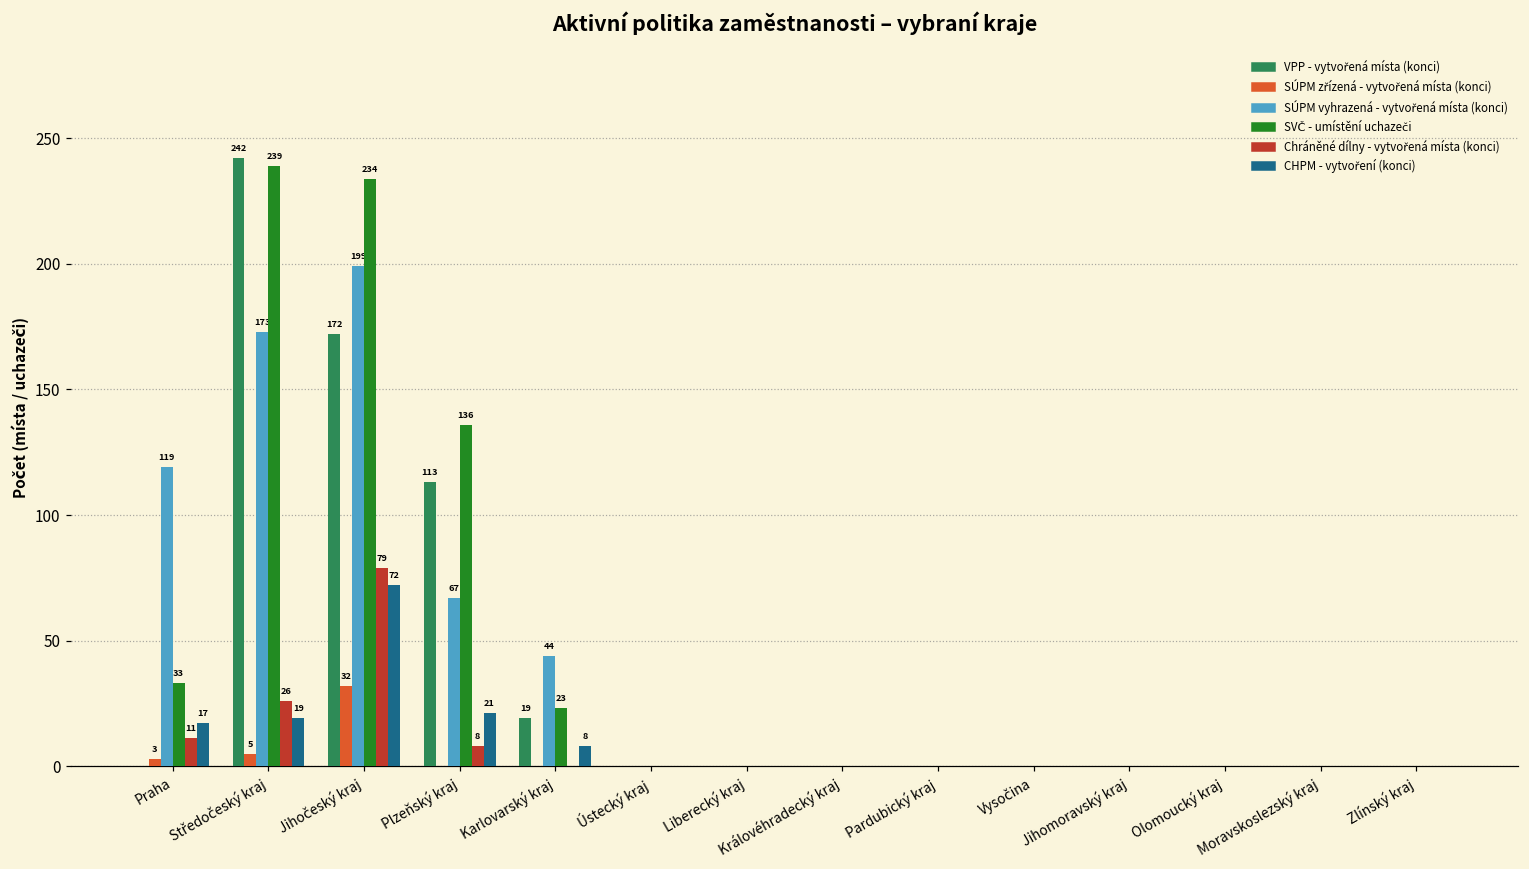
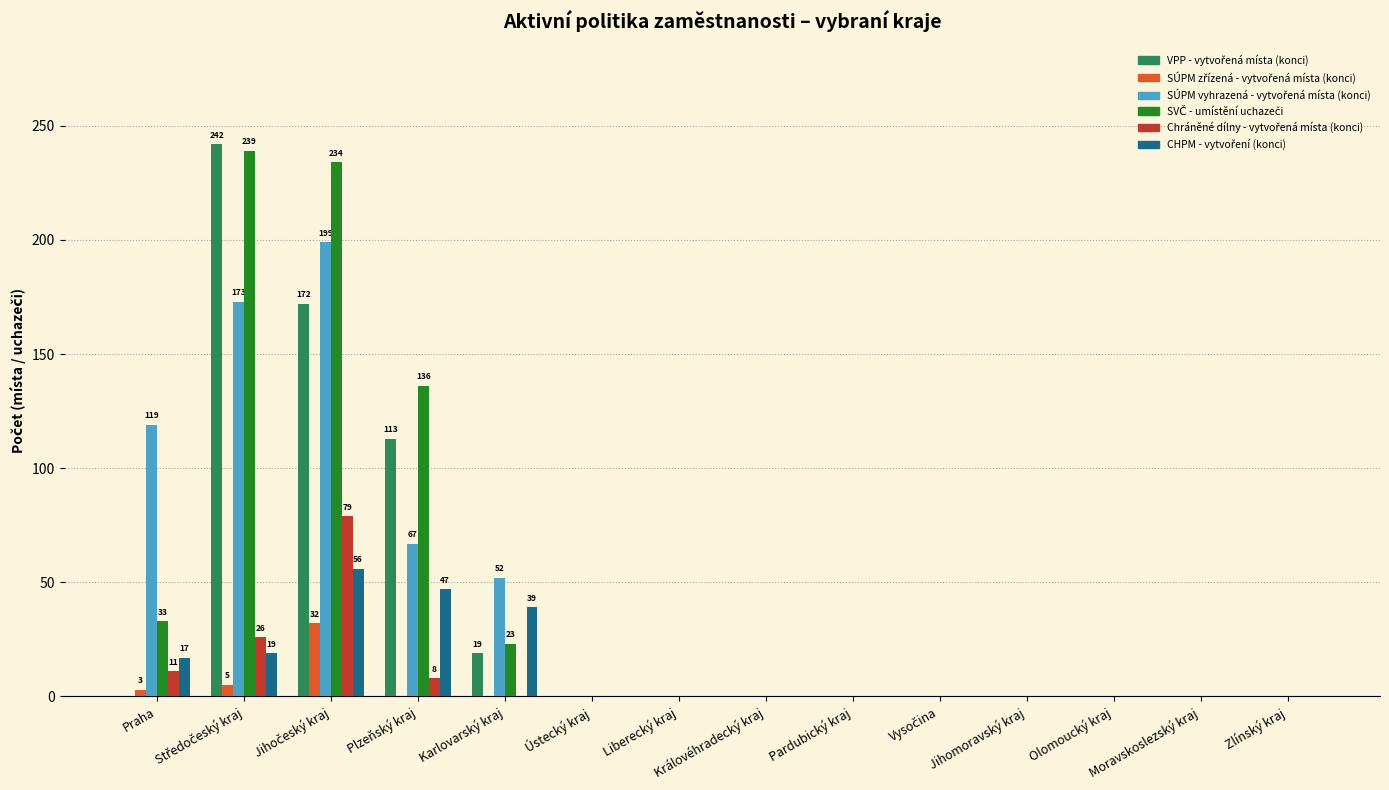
CHPM - vytvoření (konci), Jihočeský kraj: 72 -> 56
CHPM - vytvoření (konci), Plzeňský kraj: 21 -> 47
SÚPM vyhrazená - vytvořená místa (konci), Karlovarský kraj: 44 -> 52
CHPM - vytvoření (konci), Karlovarský kraj: 8 -> 39
